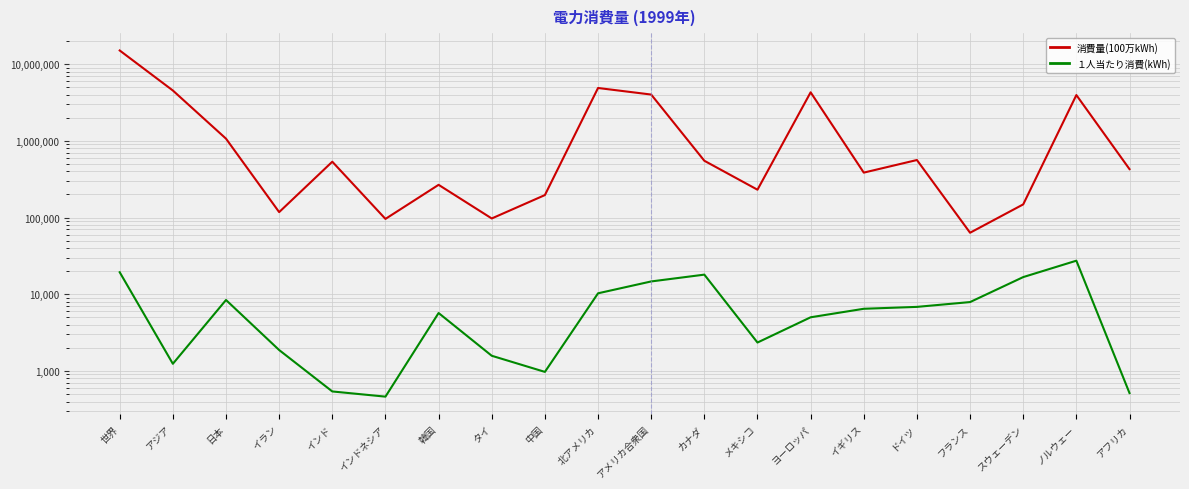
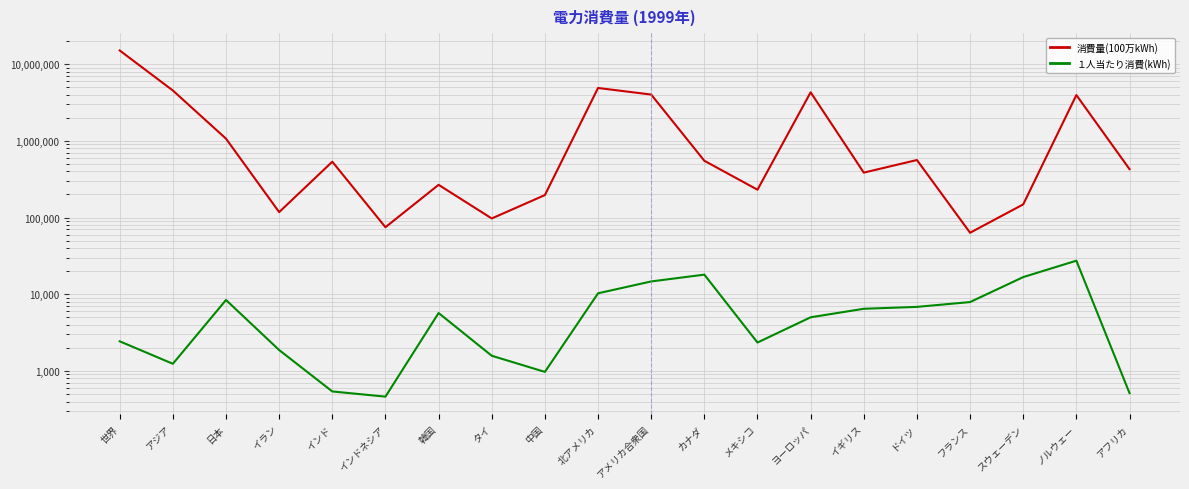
１人当たり消費(kWh), 世界: 19,000 -> 2,400
消費量(100万kWh), インドネシア: 100,000 -> 70,000
